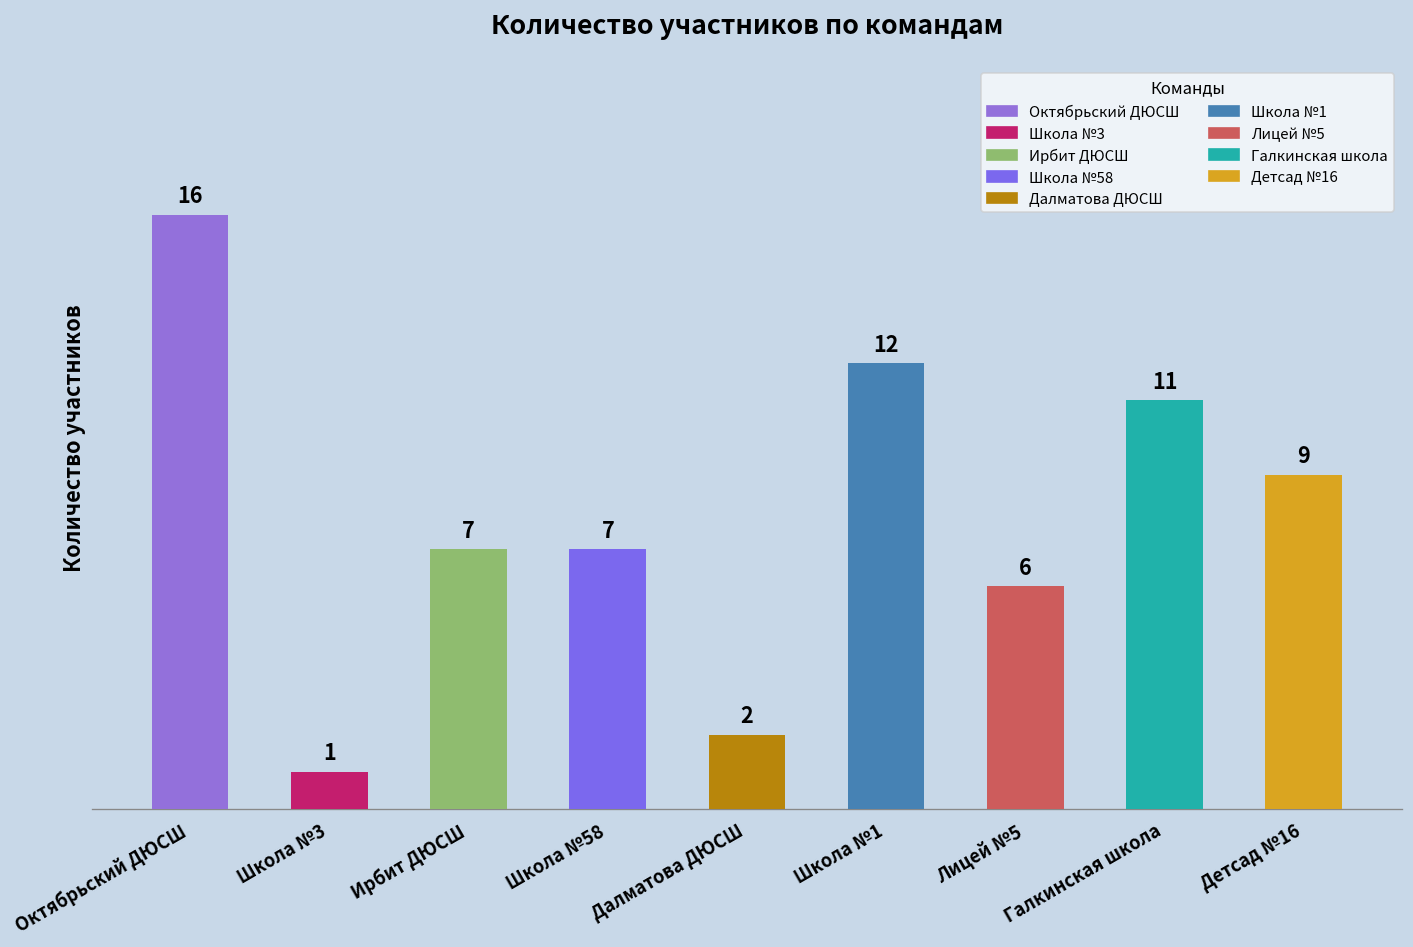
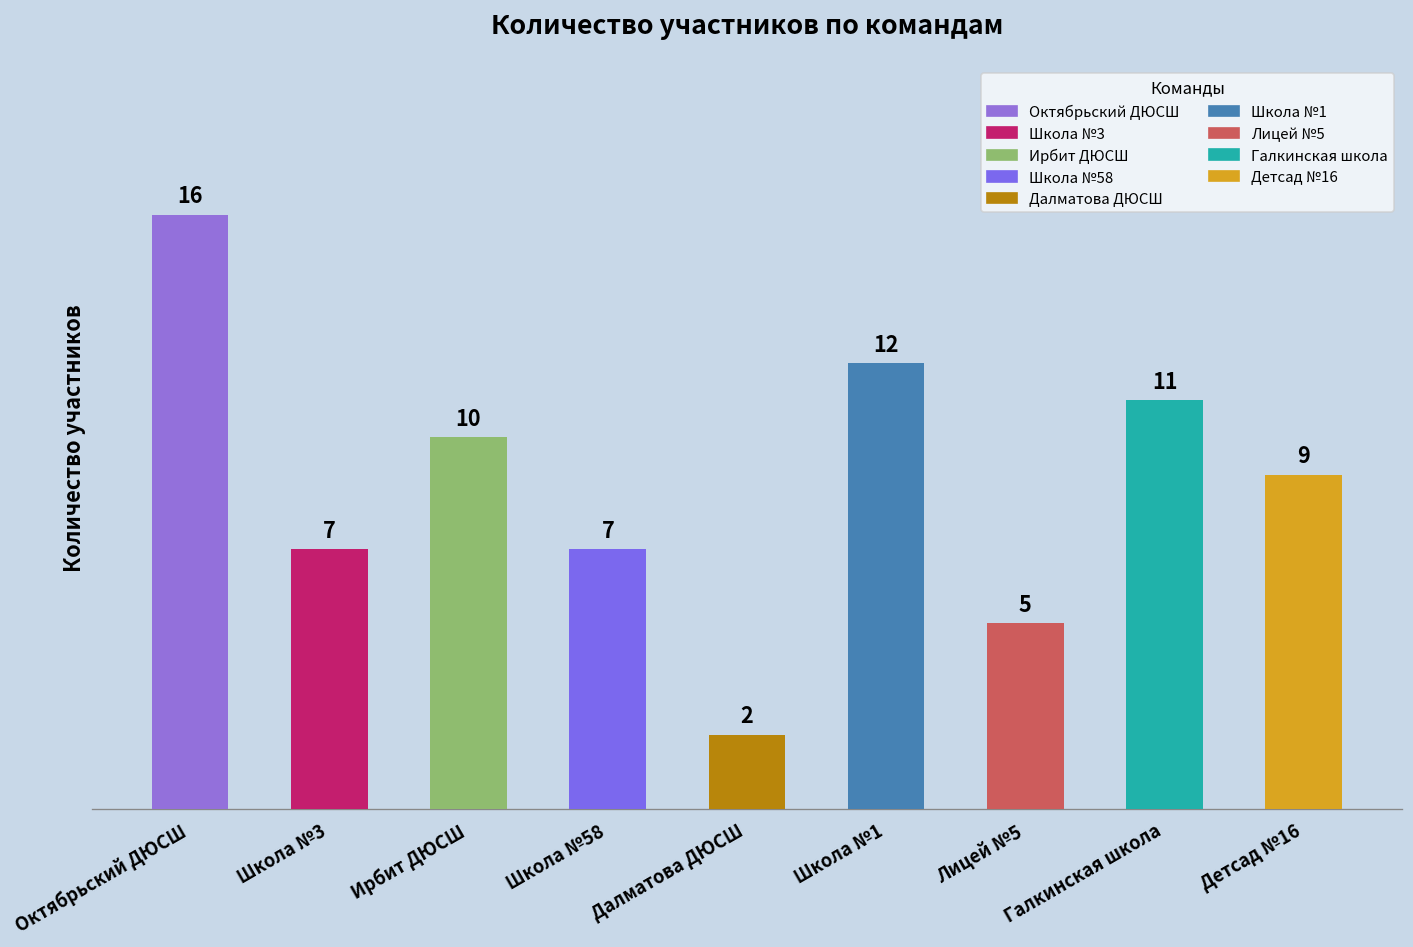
Школа №3: 1 -> 7
Ирбит ДЮСШ: 7 -> 10
Лицей №5: 6 -> 5
